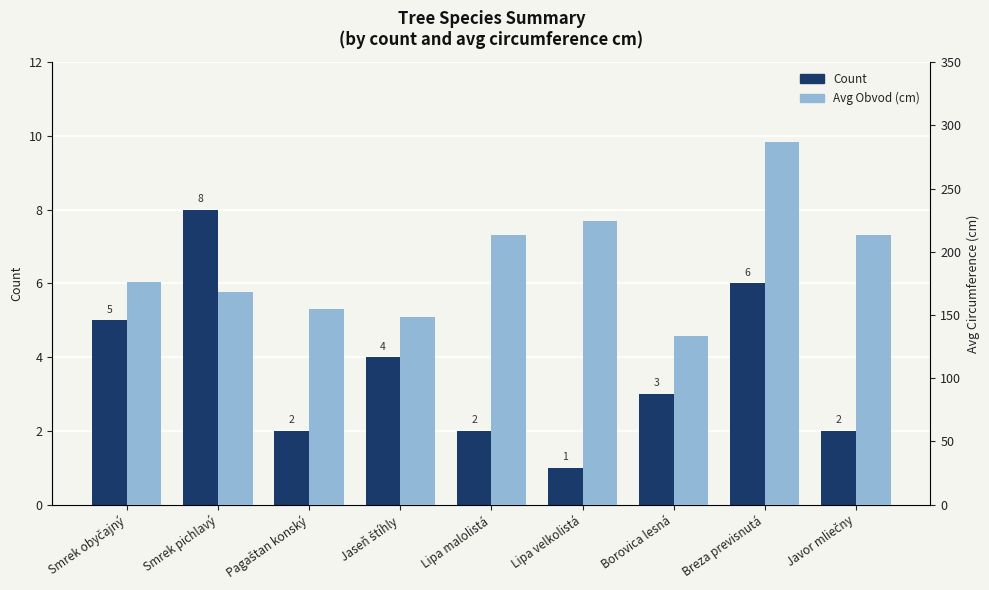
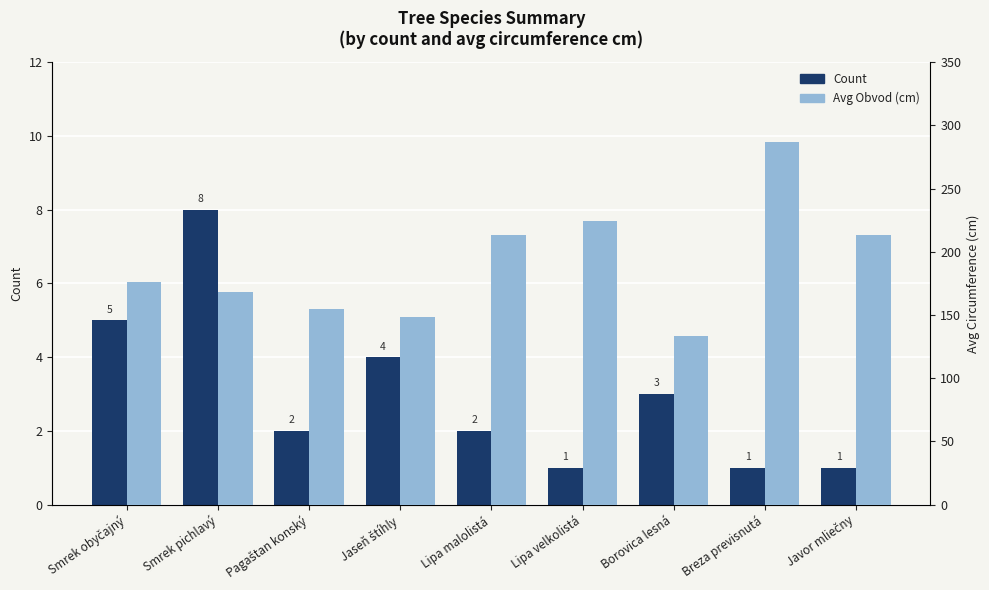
Count, Breza previsnutá: 6 -> 1
Count, Javor mliečny: 2 -> 1
